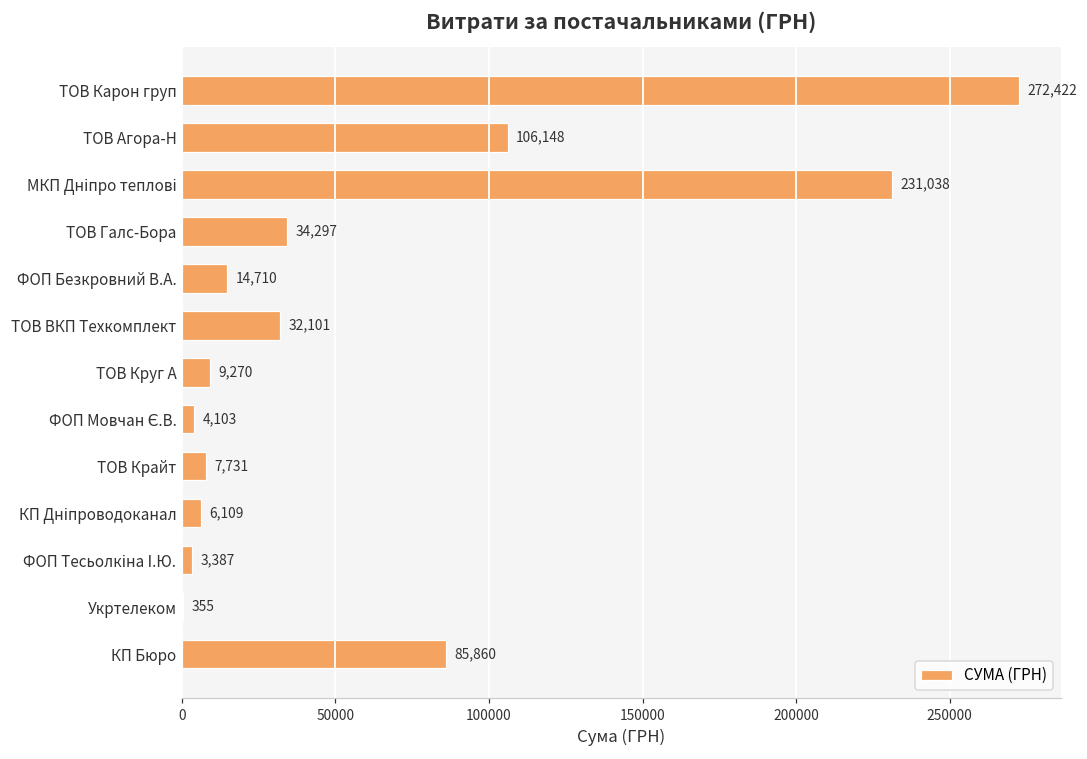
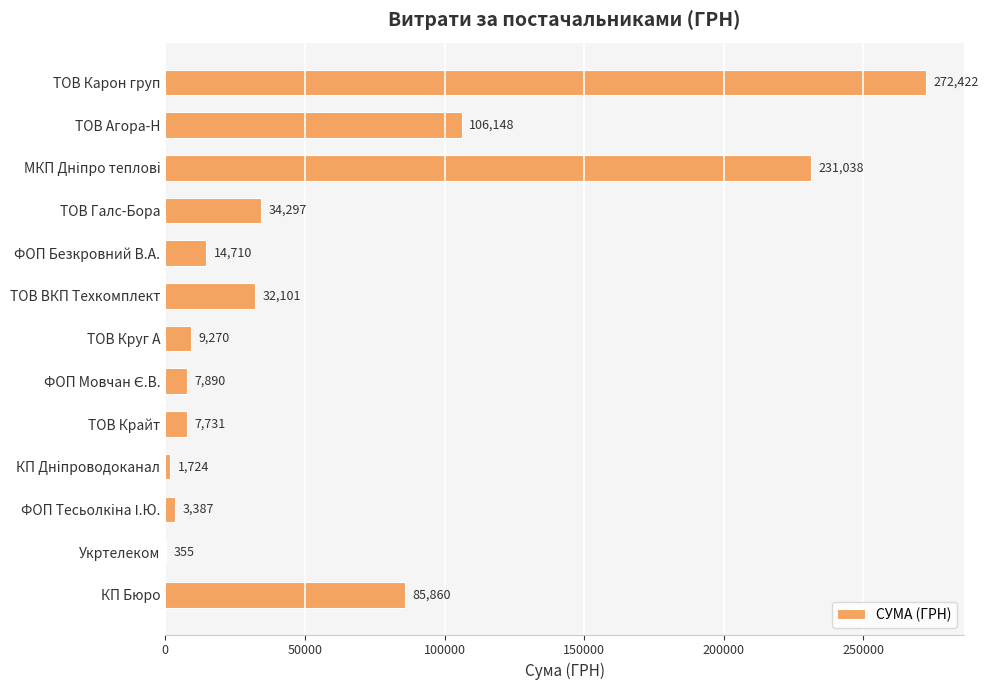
ФОП Мовчан Є.В.: 4,103 -> 7,890
КП Дніпроводоканал: 6,109 -> 1,724
